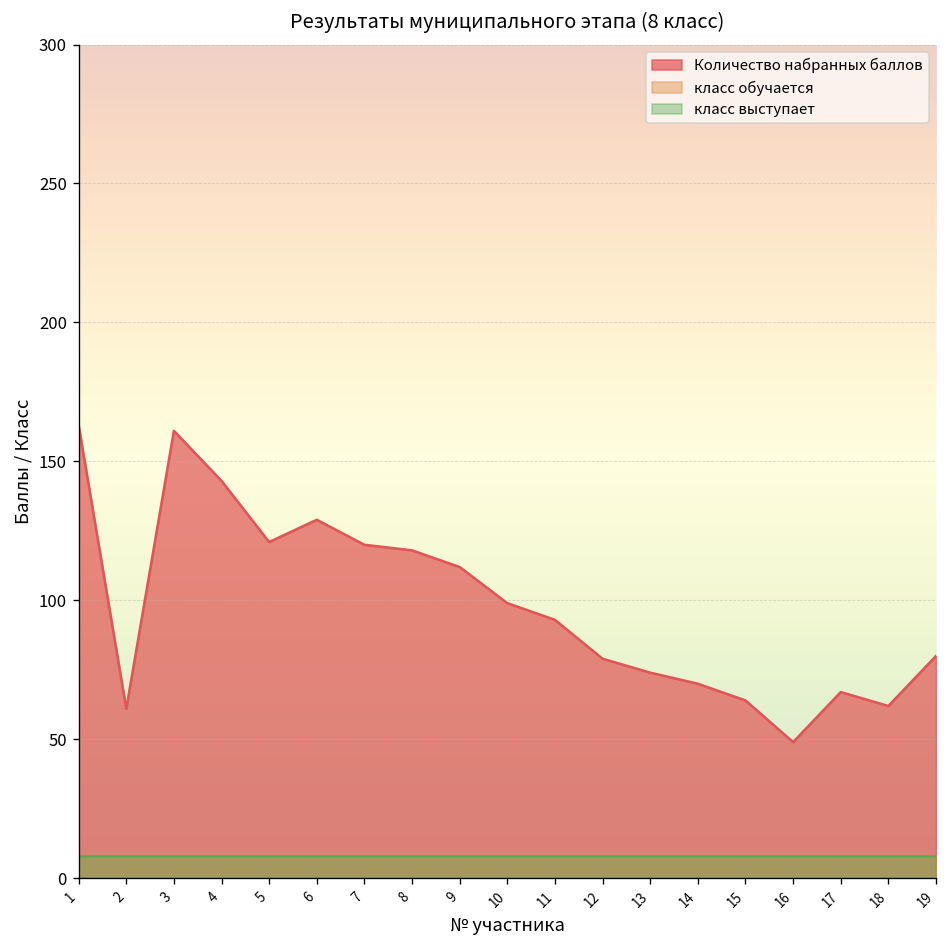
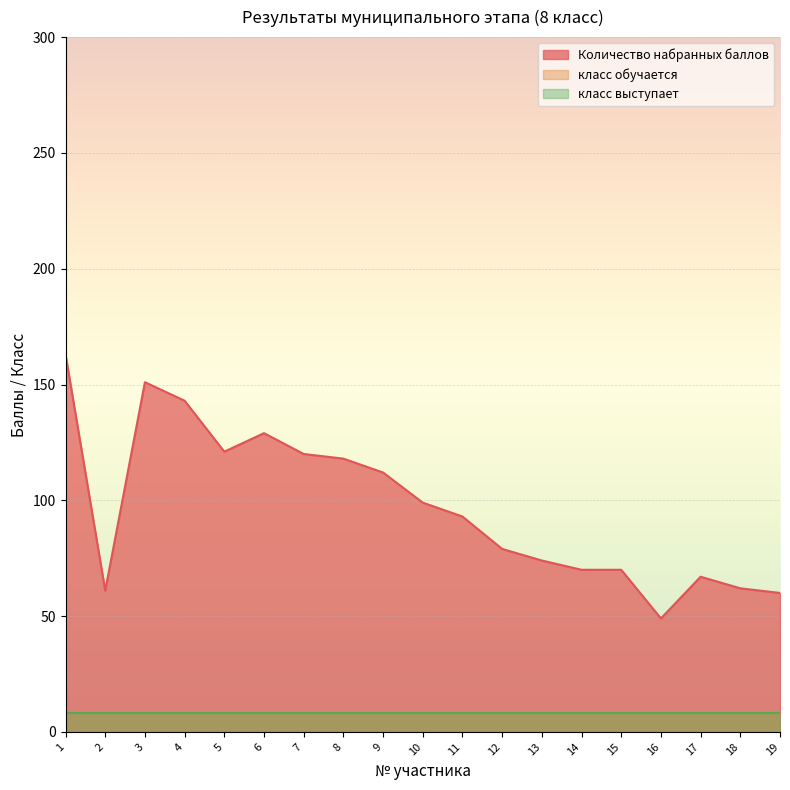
Количество набранных баллов, 3: 161 -> 151
Количество набранных баллов, 15: 64 -> 70
Количество набранных баллов, 19: 80 -> 60
